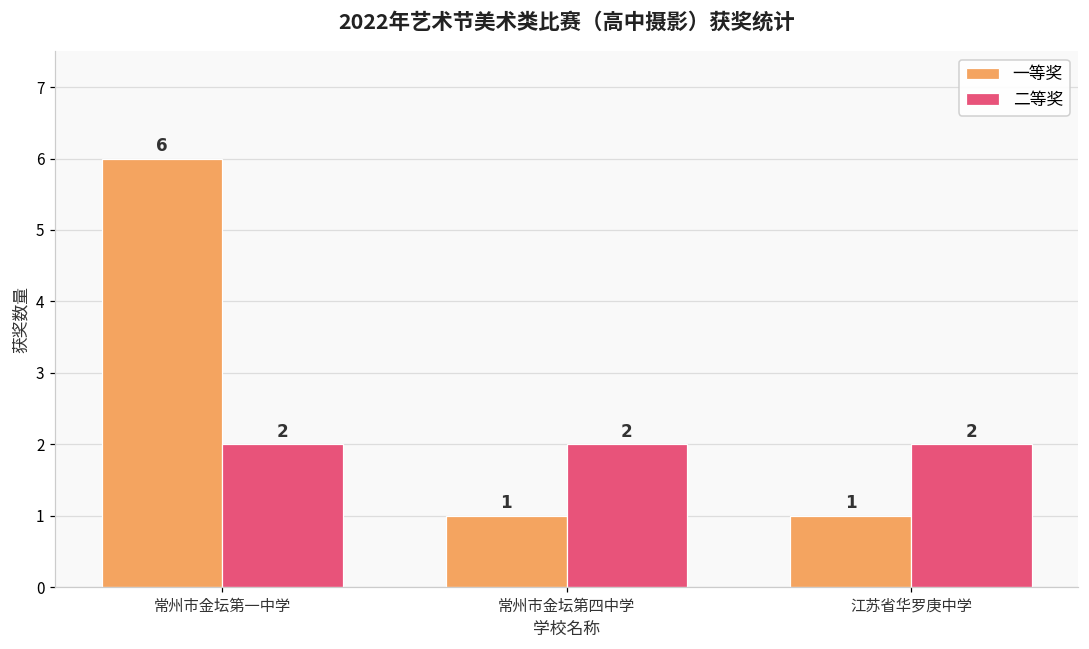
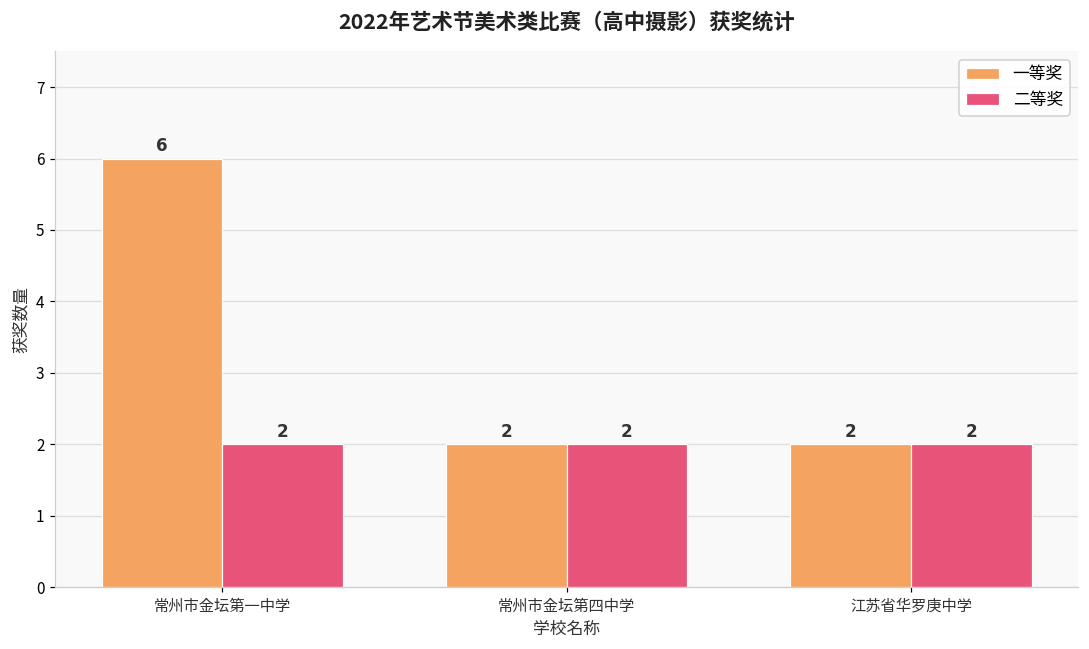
一等奖, 常州市金坛第四中学: 1 -> 2
一等奖, 江苏省华罗庚中学: 1 -> 2
